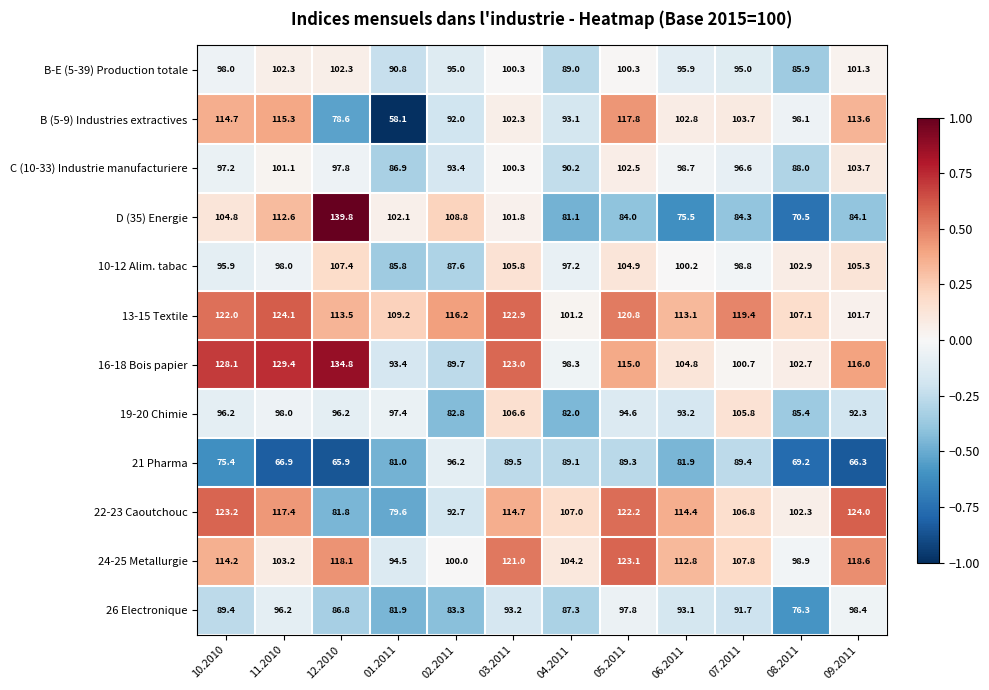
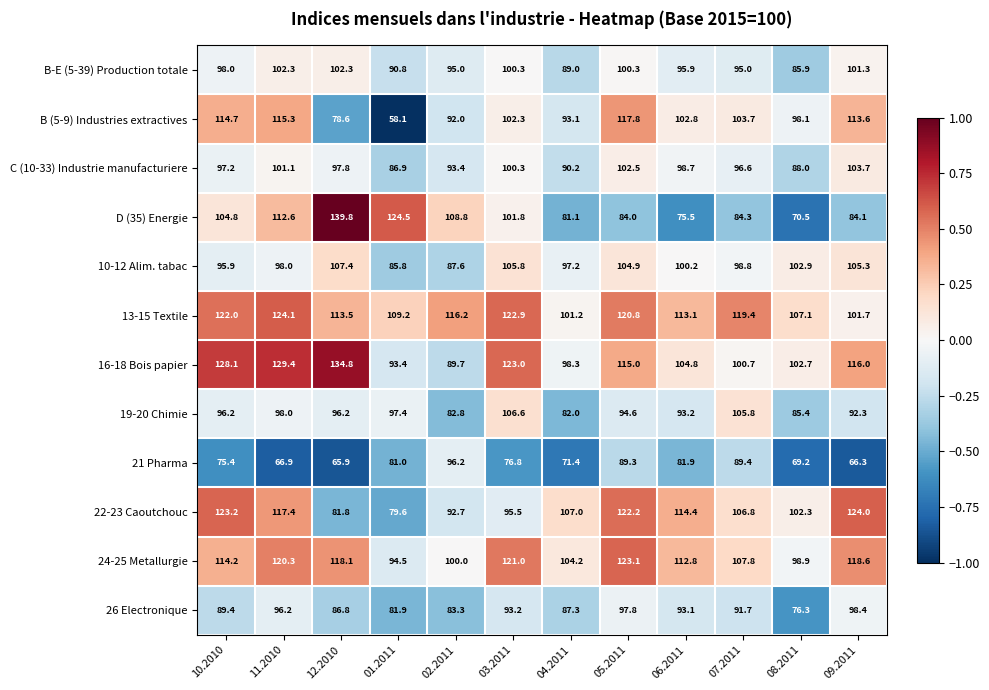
D (35) Energie, 01.2011: 102.1 -> 124.5
21 Pharma, 03.2011: 89.5 -> 76.8
21 Pharma, 04.2011: 89.1 -> 71.4
22-23 Caoutchouc, 03.2011: 114.7 -> 95.5
24-25 Metallurgie, 11.2010: 103.2 -> 120.3
